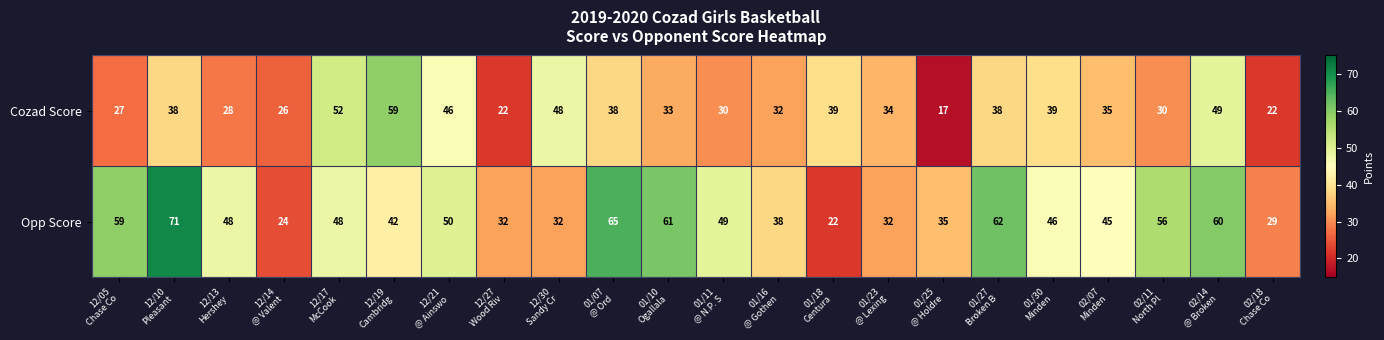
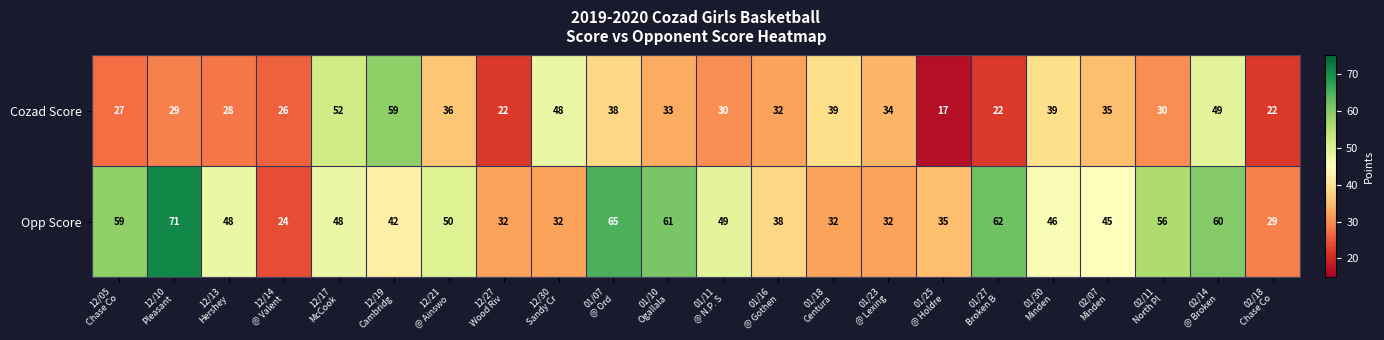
Cozad Score, 12/10 Pleasant: 38 -> 29
Cozad Score, 12/21 @ Ainswo: 46 -> 36
Cozad Score, 01/27 Broken B: 38 -> 22
Opp Score, 01/18 Centura: 22 -> 32
